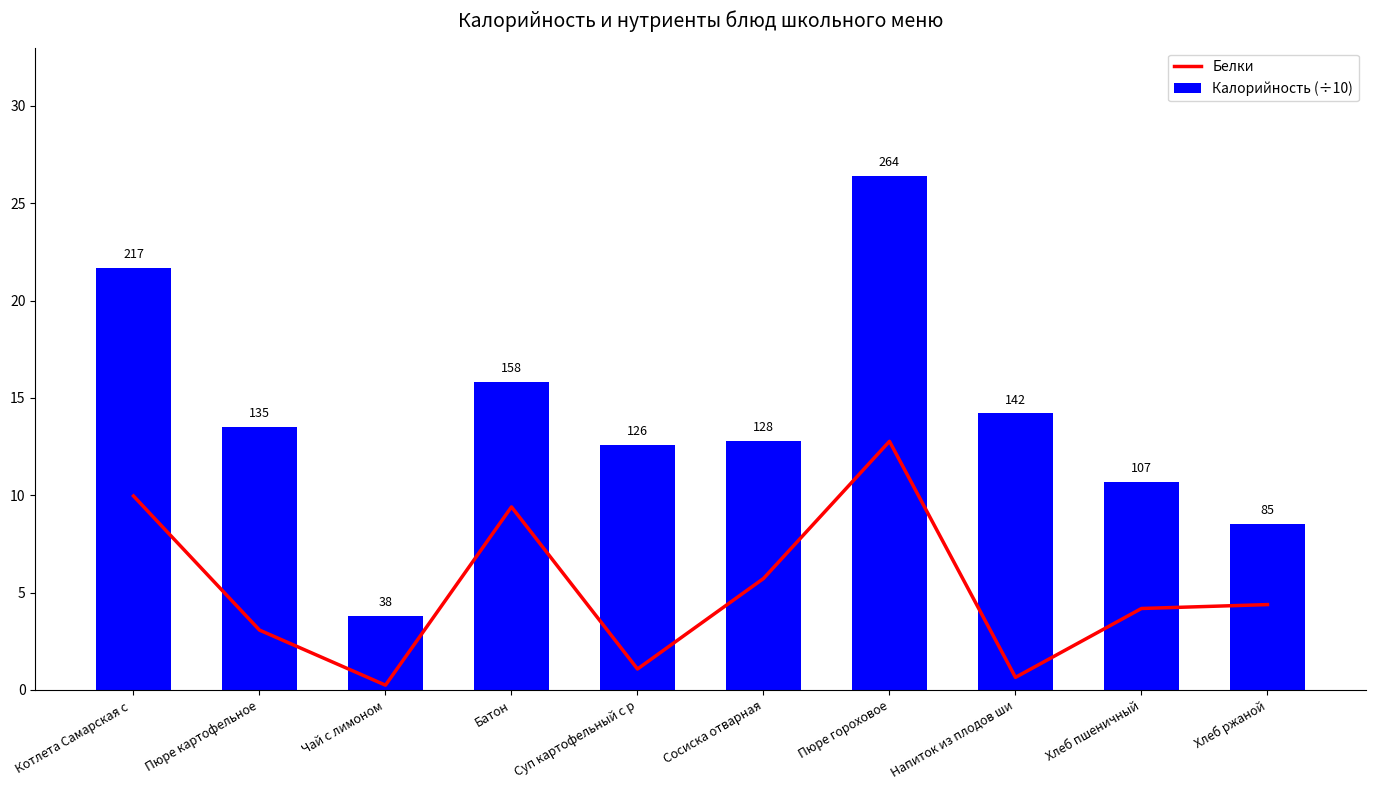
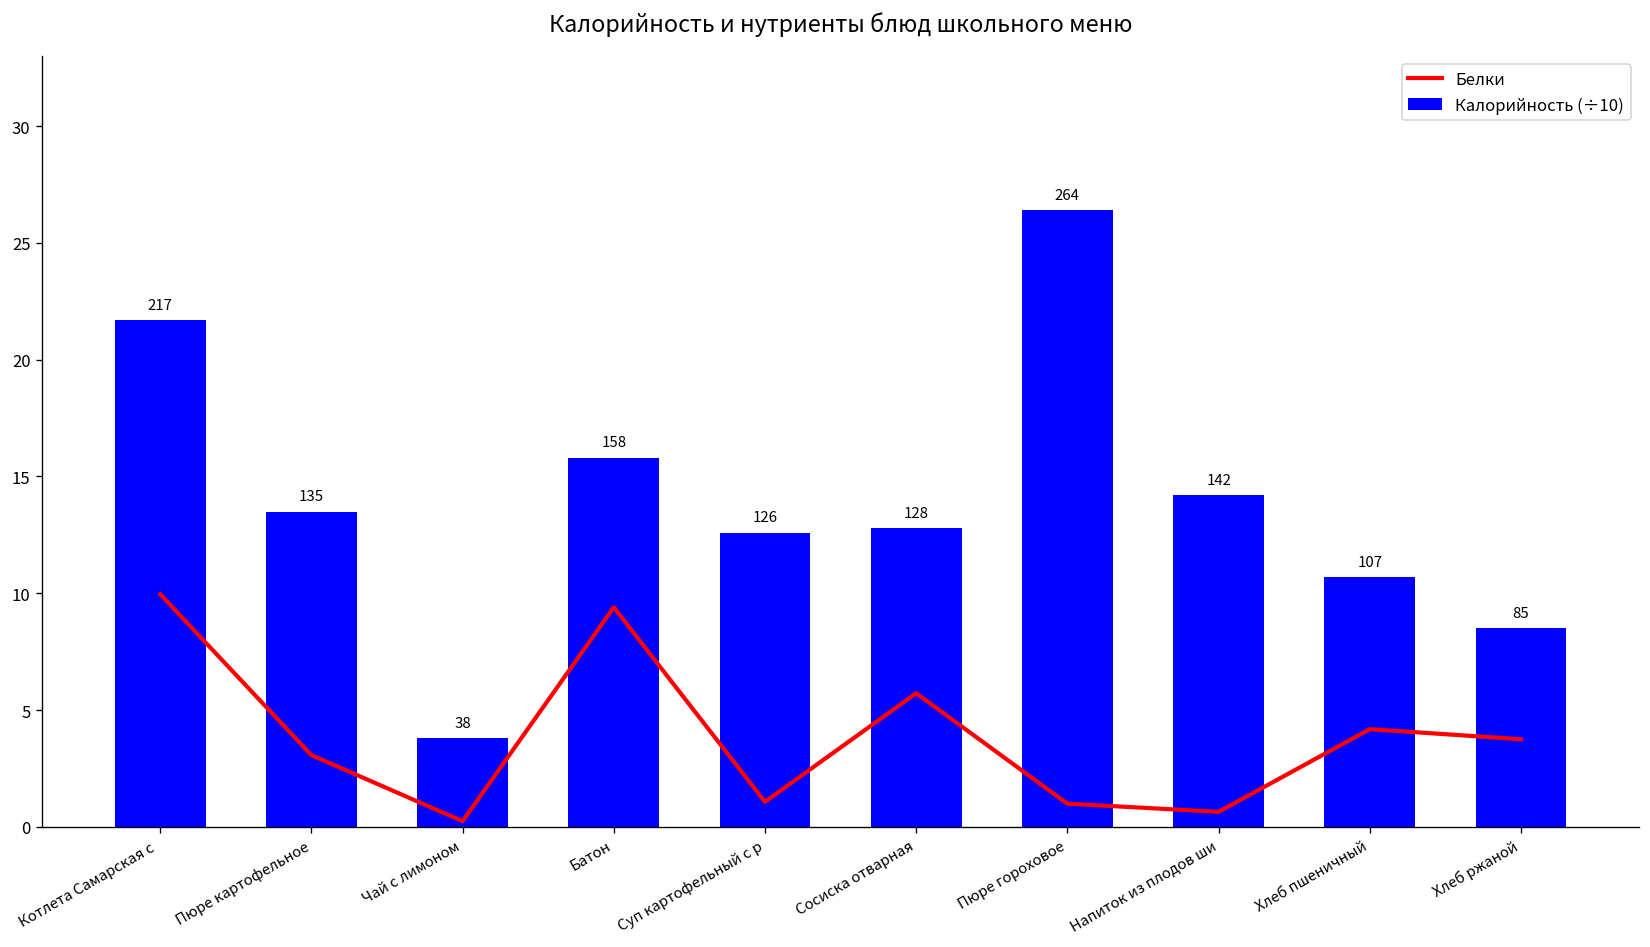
Белки, Пюре гороховое: 12.8 -> 1.0
Белки, Хлеб ржаной: 4.4 -> 3.8
